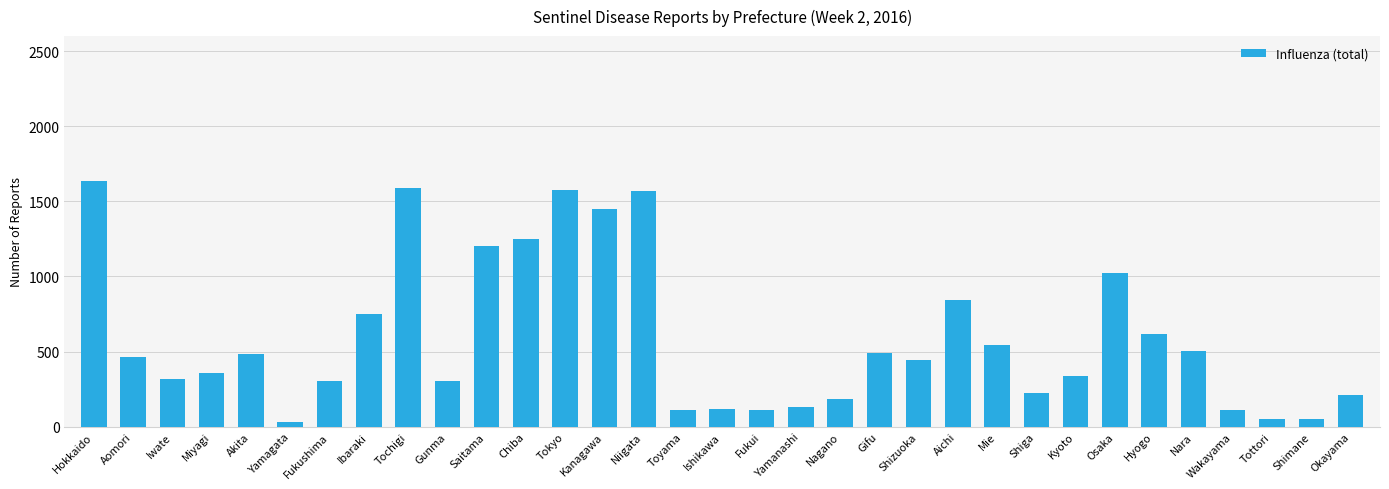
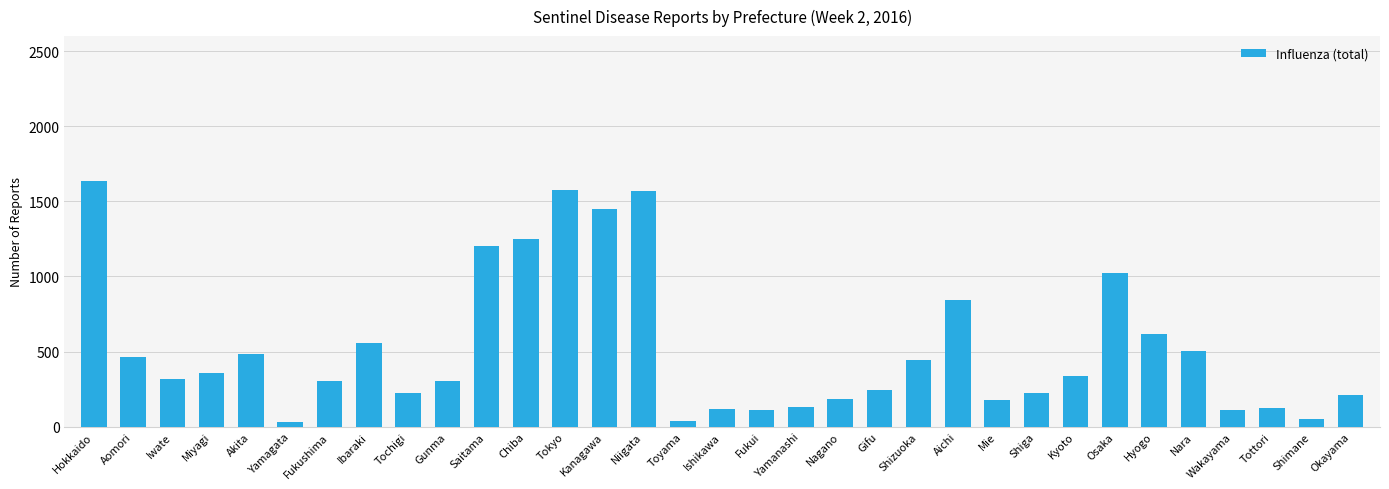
Ibaraki: 750 -> 560
Tochigi: 1590 -> 230
Toyama: 110 -> 40
Gifu: 490 -> 240
Mie: 550 -> 180
Tottori: 50 -> 120
